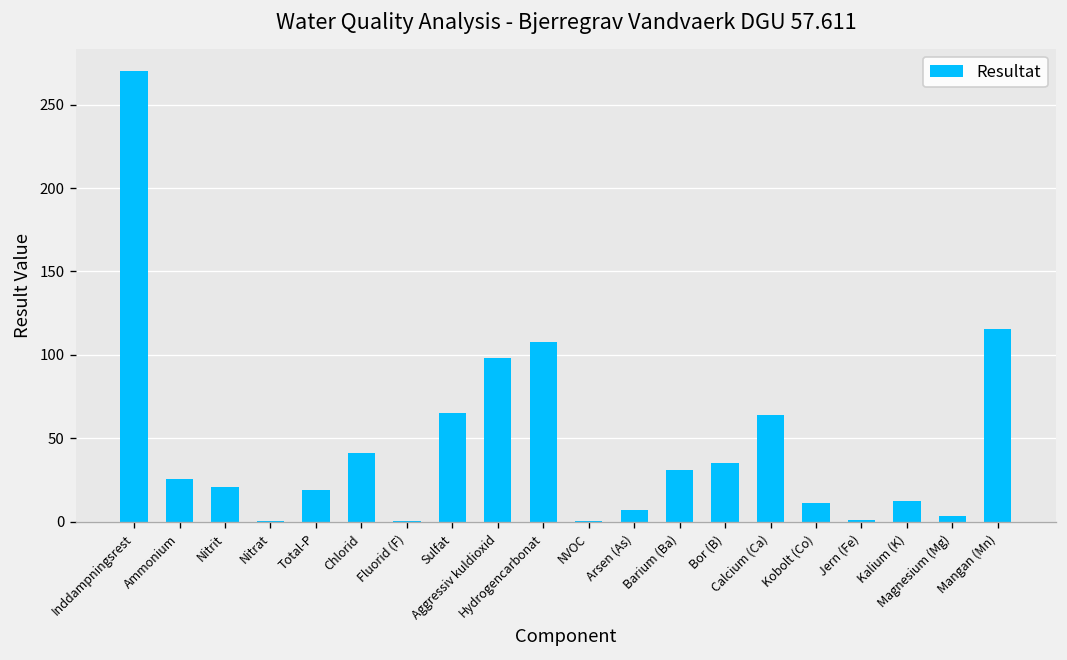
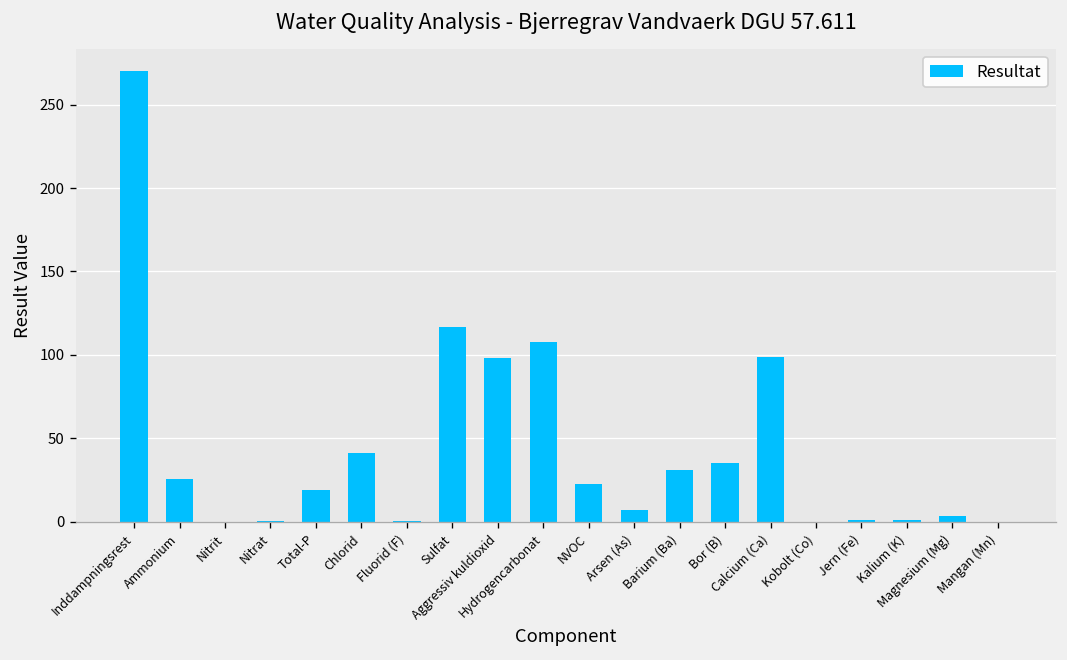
Nitrit: 21 -> 0
Sulfat: 65 -> 117
NVOC: 0 -> 22
Calcium (Ca): 64 -> 99
Kobolt (Co): 11 -> 0
Kalium (K): 12 -> 1
Mangan (Mn): 116 -> 0
